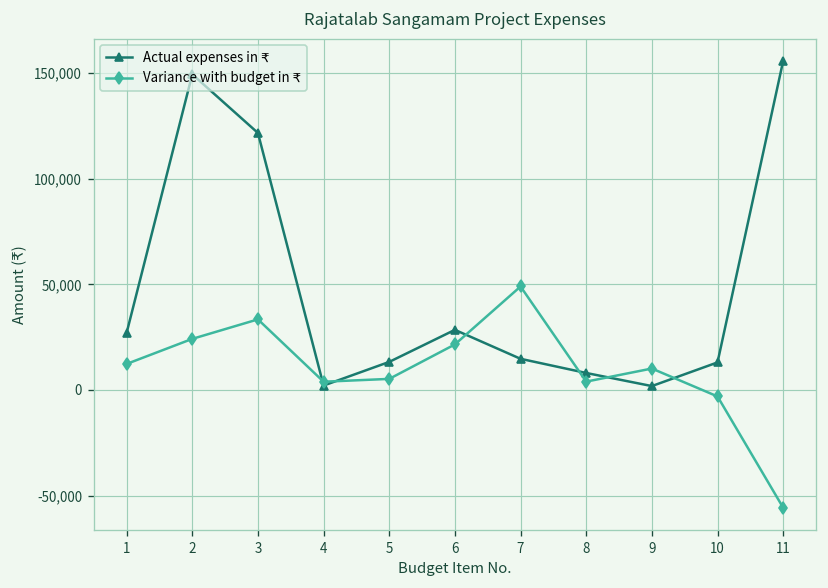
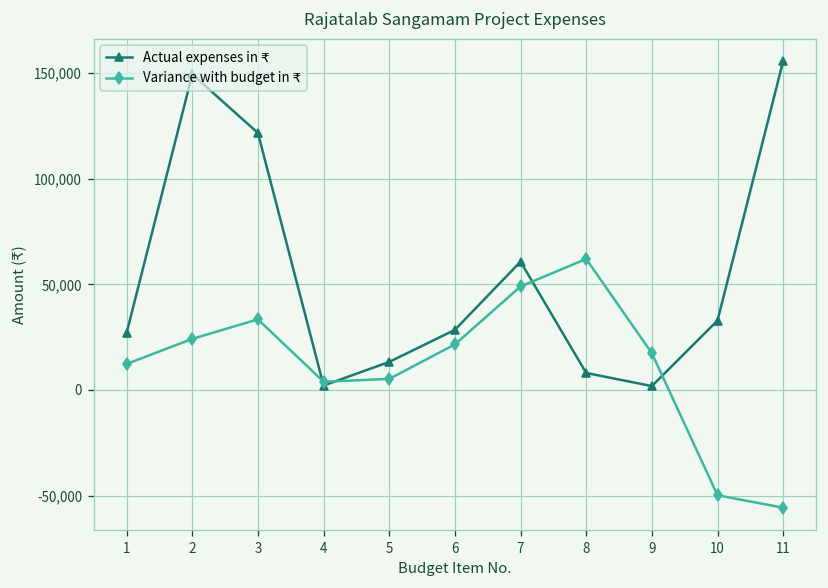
Actual expenses in ₹, 7: 15,000 -> 61,000
Variance with budget in ₹, 8: 4,000 -> 62,000
Variance with budget in ₹, 9: 10,000 -> 17,000
Actual expenses in ₹, 10: 13,000 -> 33,000
Variance with budget in ₹, 10: -3,000 -> -50,000
